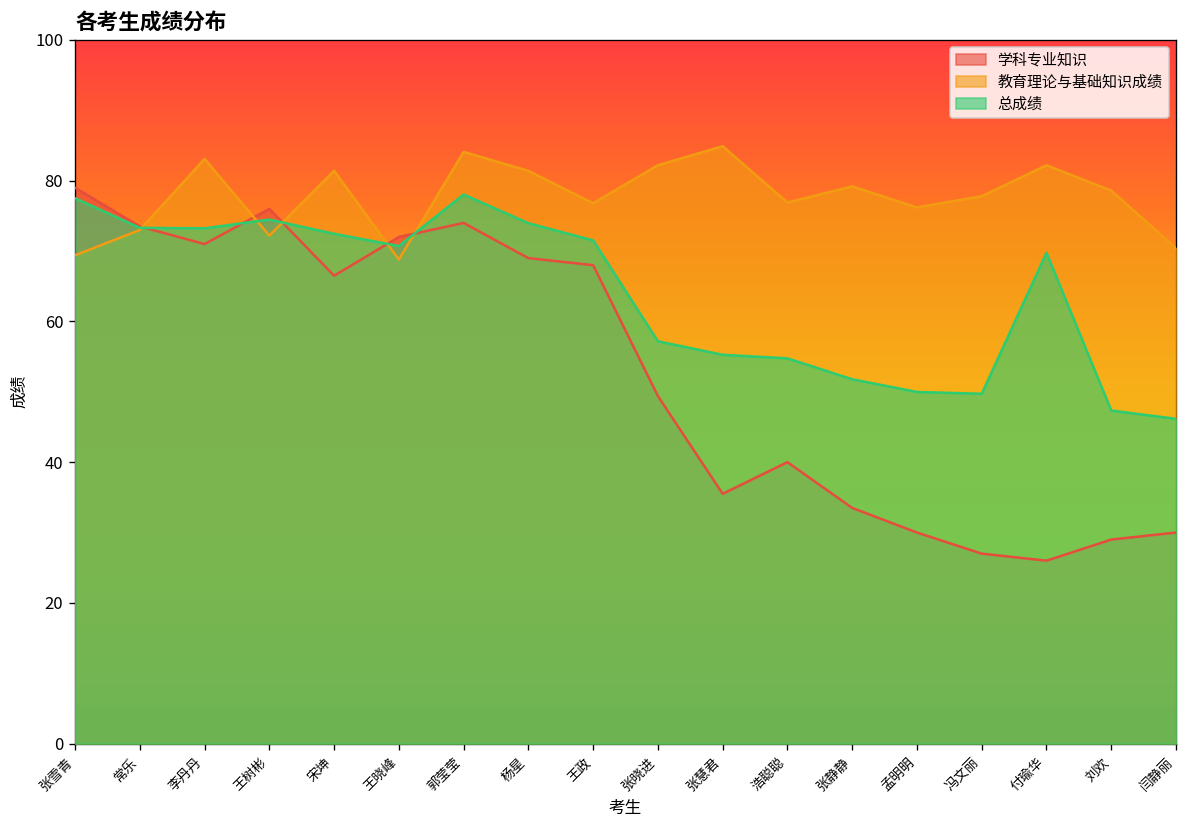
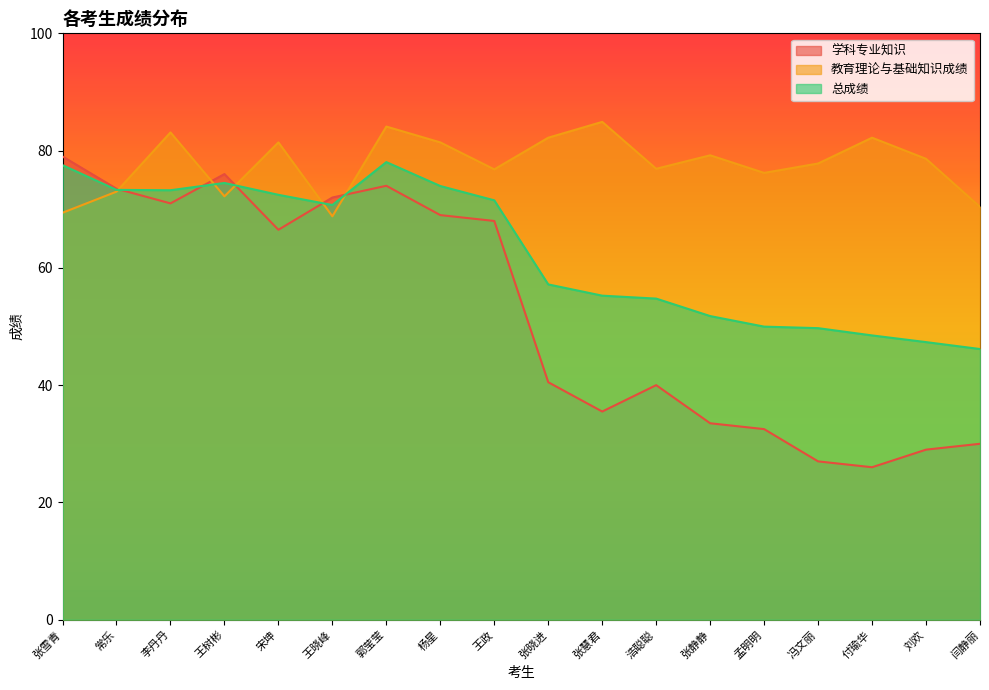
学科专业知识, 张晓进: 49 -> 41
学科专业知识, 孟明明: 30 -> 33
总成绩, 付瑜华: 70 -> 48
